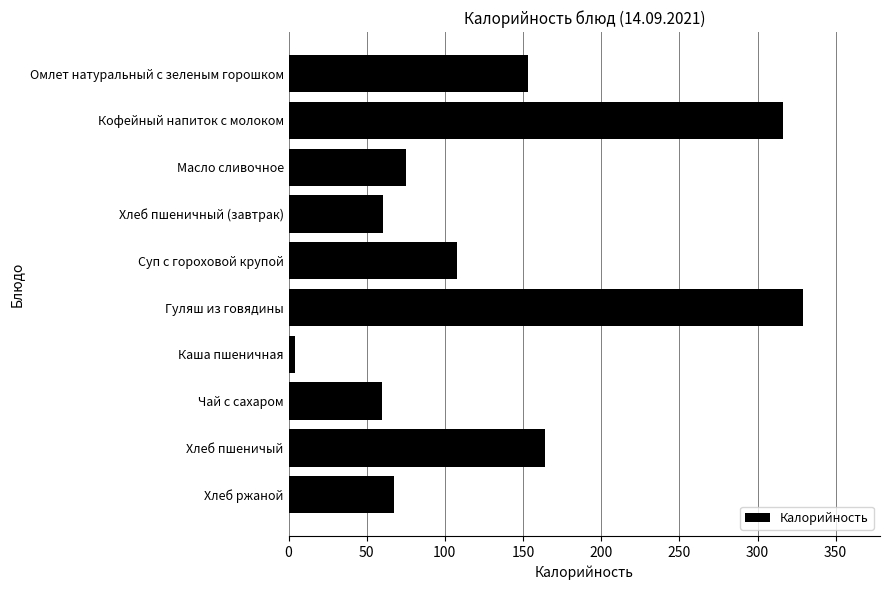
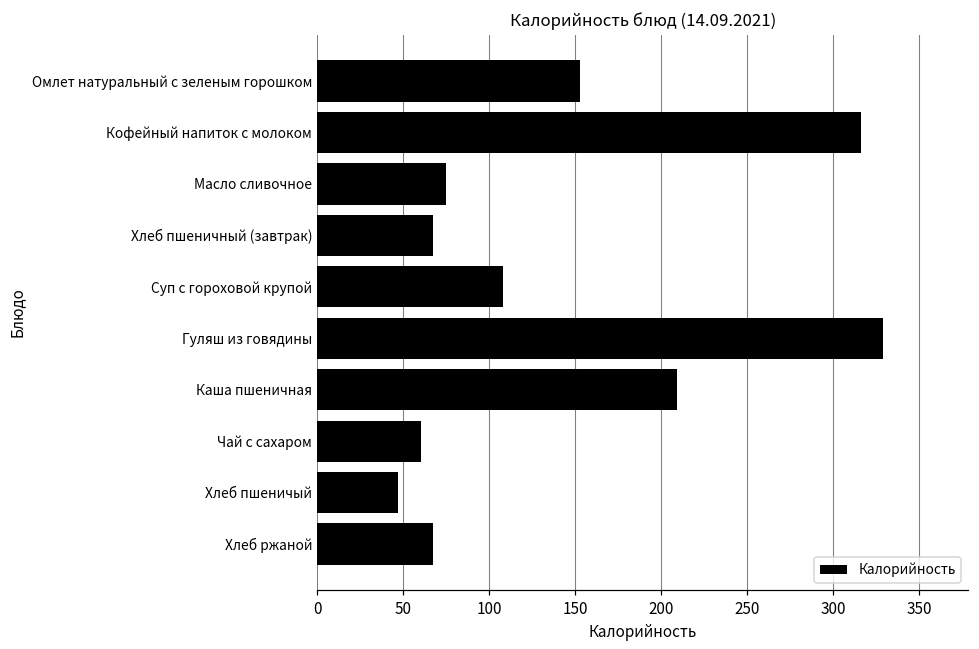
Хлеб пшеничный (завтрак): 60 -> 67
Каша пшеничная: 4 -> 209
Хлеб пшеничый: 164 -> 47
